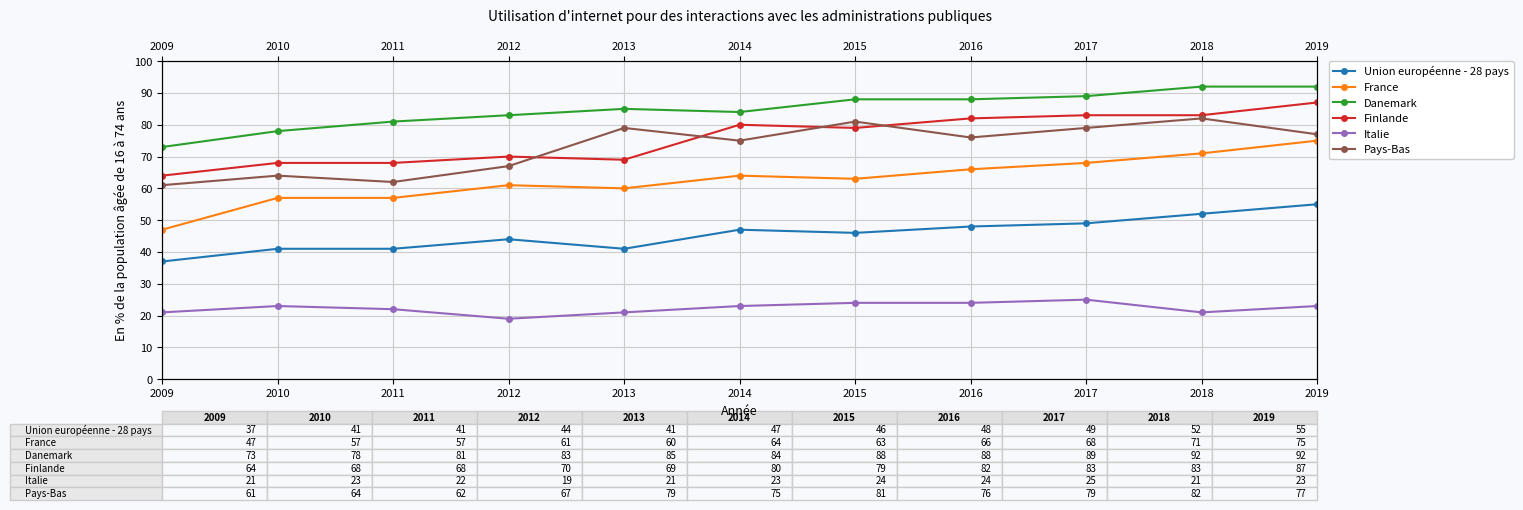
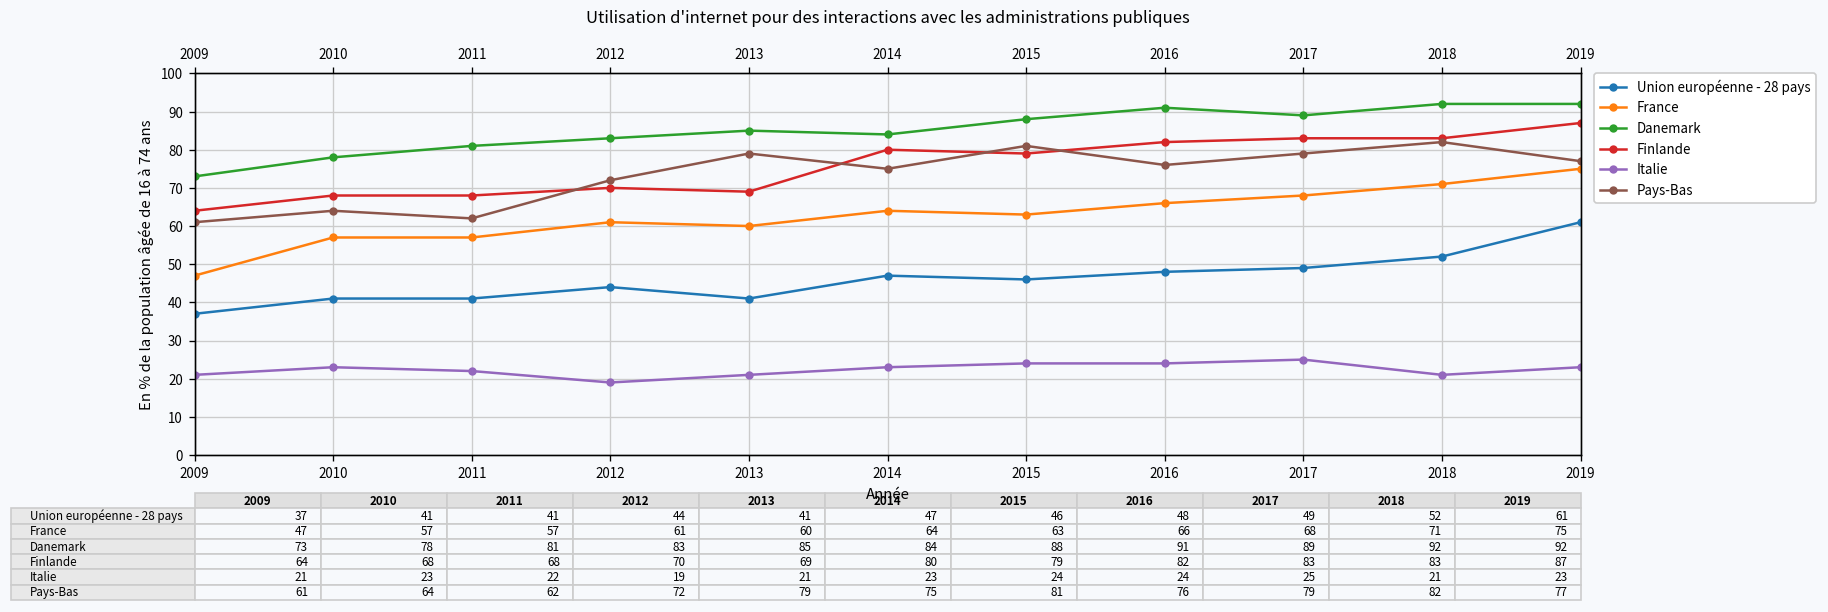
Pays-Bas, 2012: 67 -> 72
Danemark, 2016: 88 -> 91
Union européenne - 28 pays, 2019: 55 -> 61
